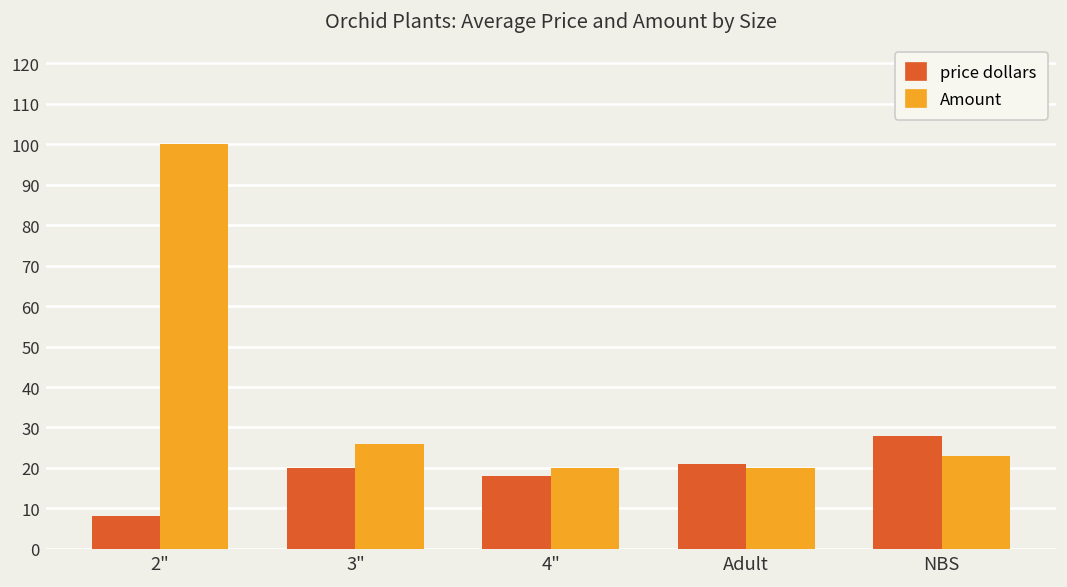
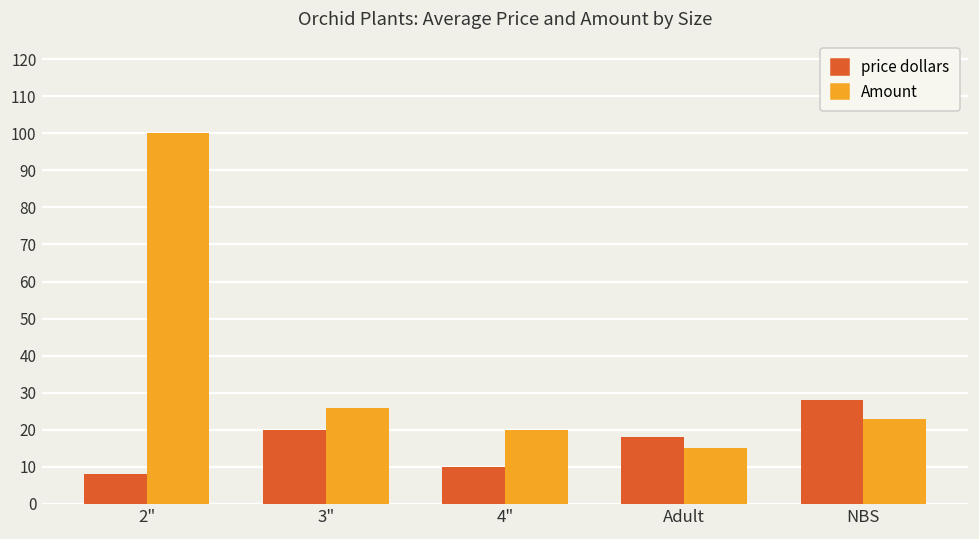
price dollars, 4": 18 -> 10
price dollars, Adult: 21 -> 18
Amount, Adult: 20 -> 15
